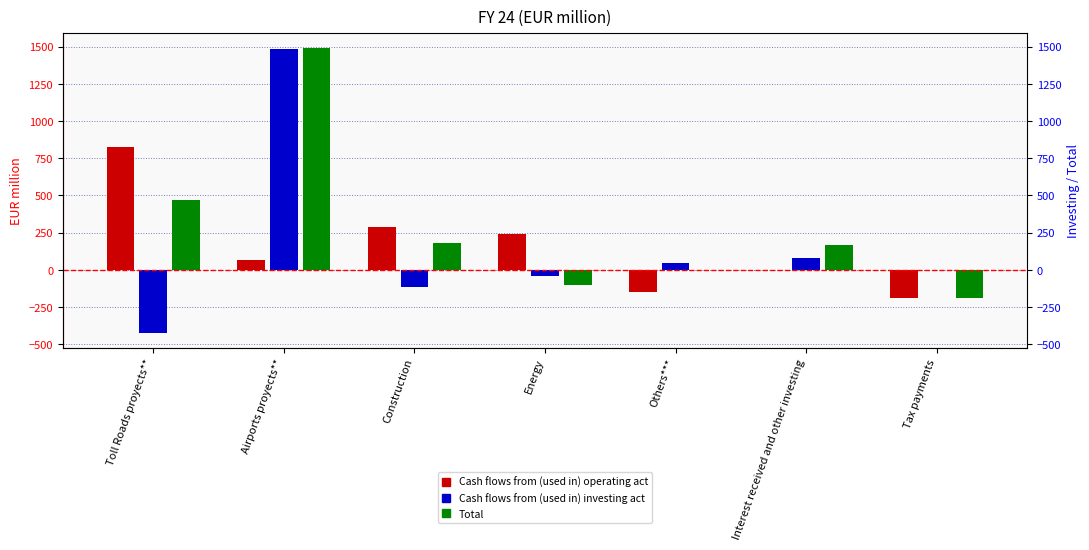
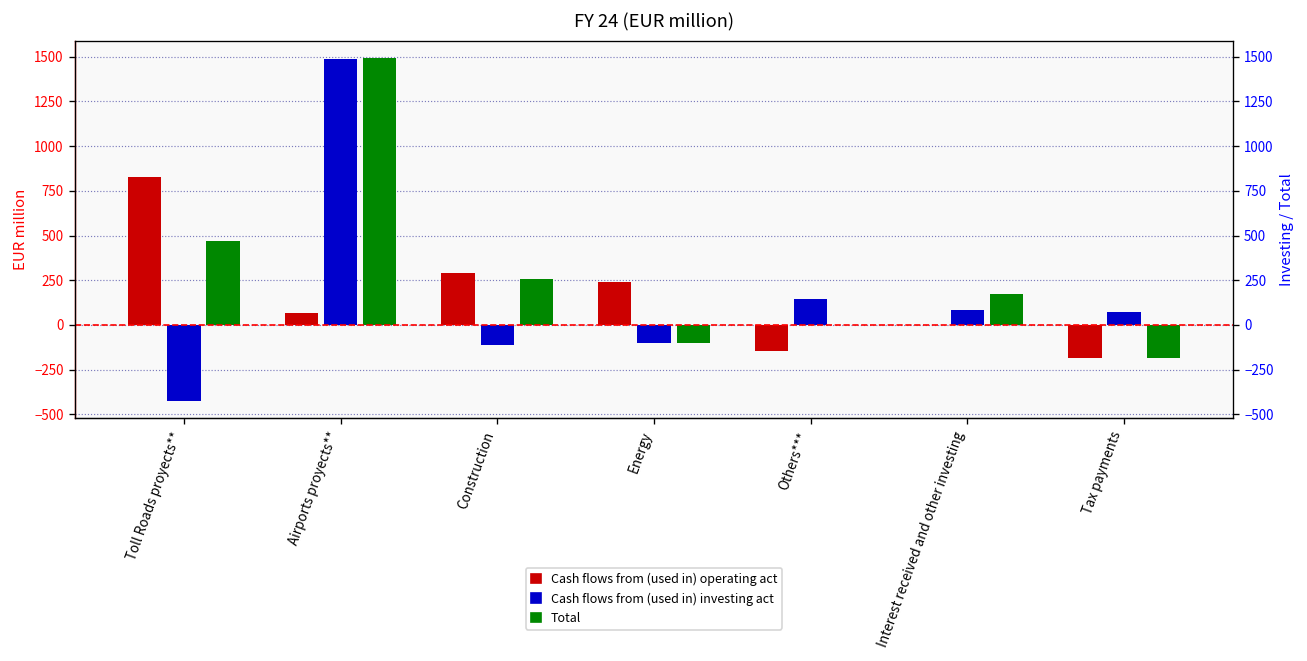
Total, Construction: 180 -> 260
Cash flows from (used in) investing act, Energy: -40 -> -100
Cash flows from (used in) investing act, Others***: 50 -> 150
Cash flows from (used in) investing act, Tax payments: 0 -> 70
